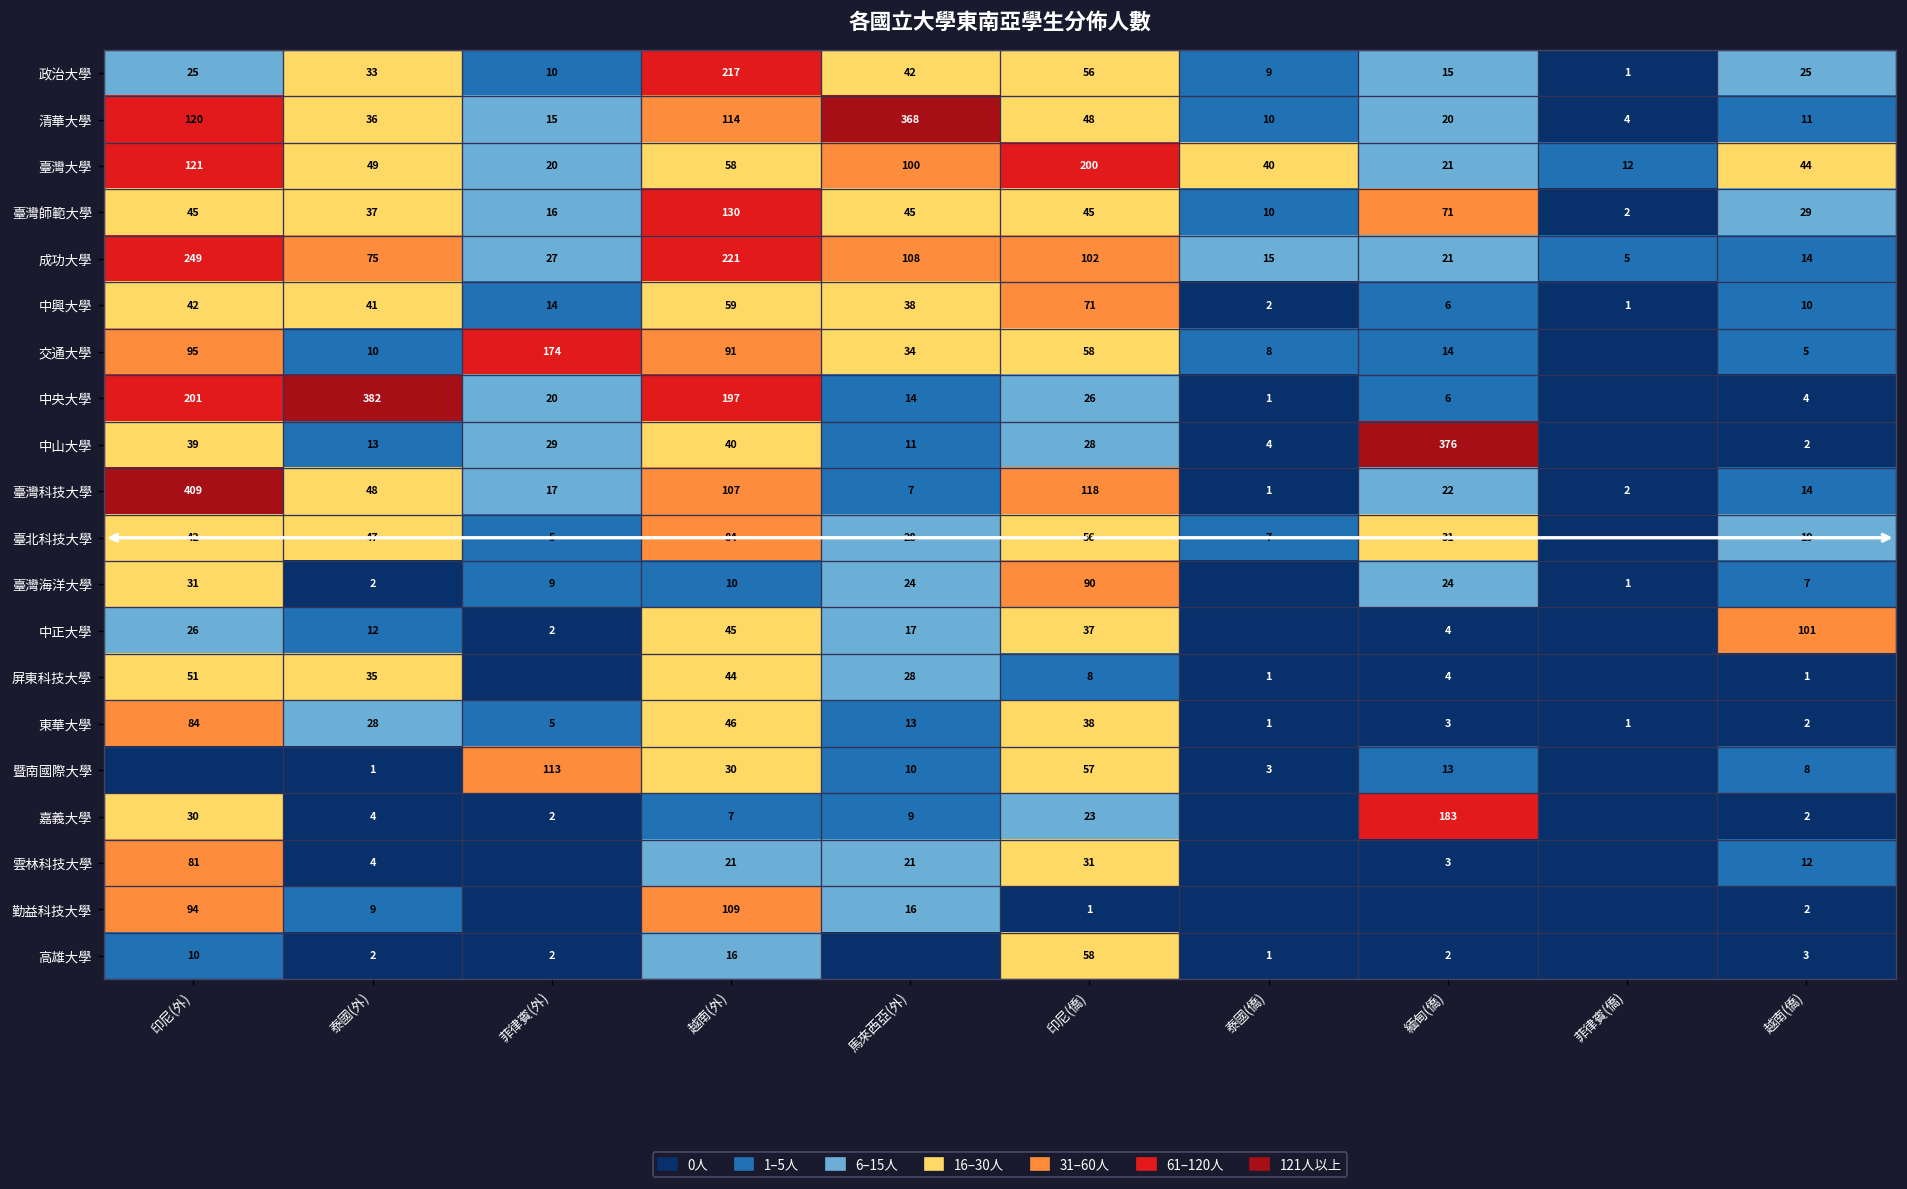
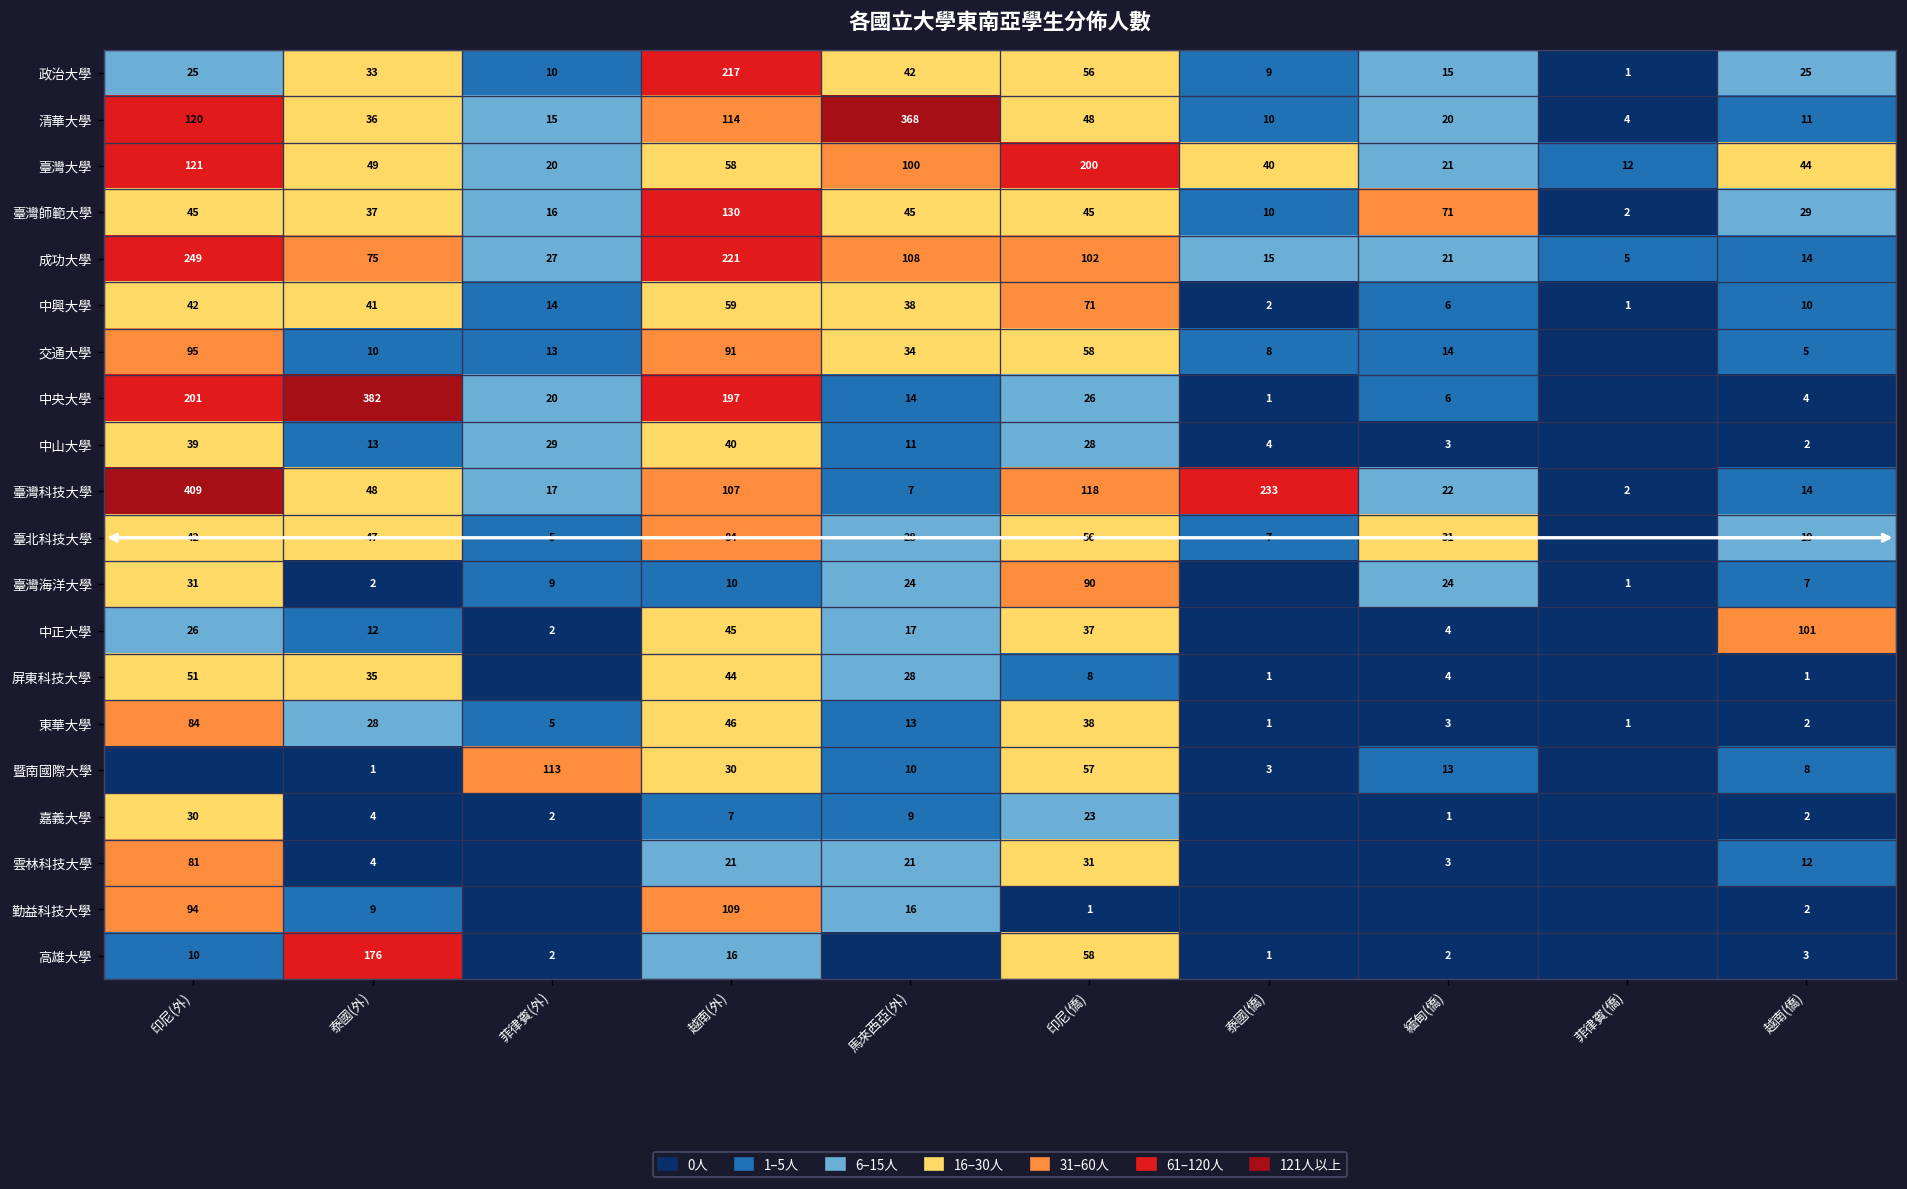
交通大學, 菲律賓(外): 174 -> 13
中山大學, 緬甸(僑): 376 -> 3
臺灣科技大學, 泰國(僑): 1 -> 233
嘉義大學, 緬甸(僑): 183 -> 1
高雄大學, 泰國(外): 2 -> 176
